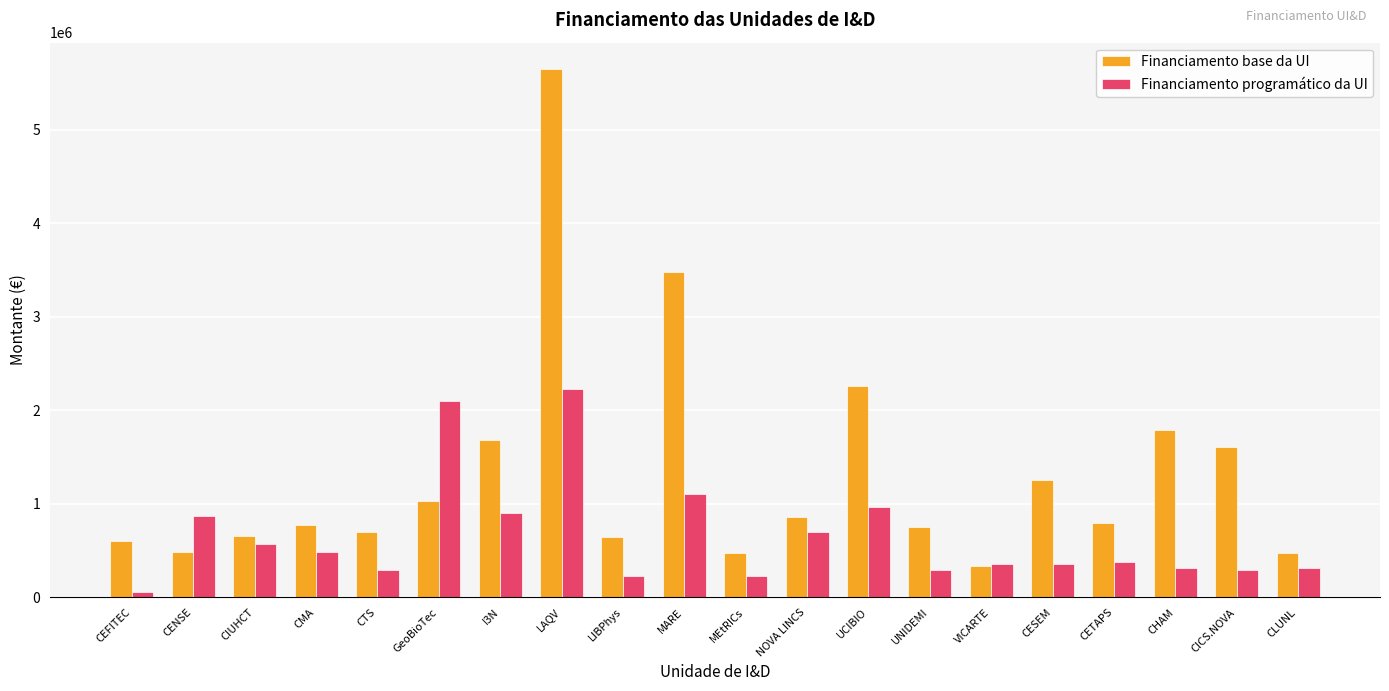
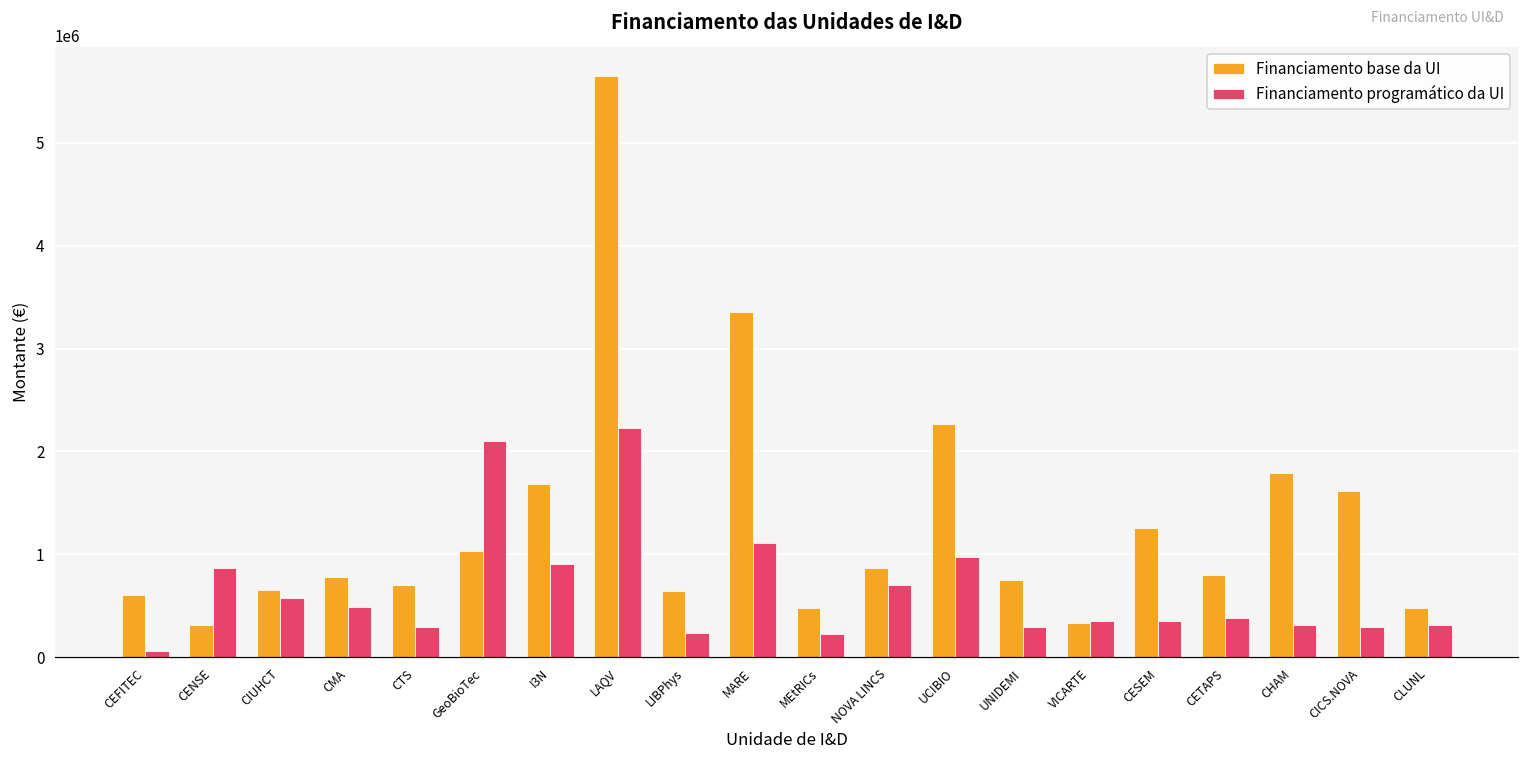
Financiamento base da UI, CENSE: 500000 -> 300000
Financiamento base da UI, MARE: 3500000 -> 3400000
